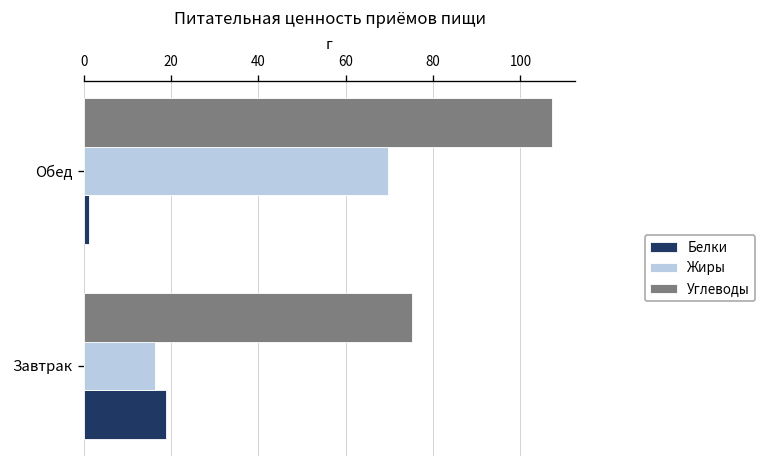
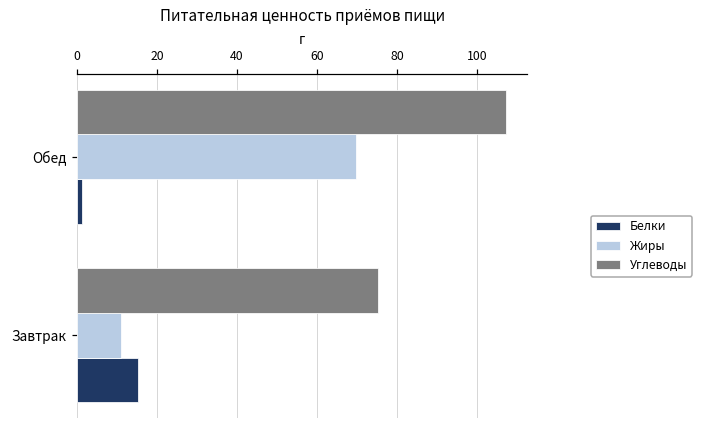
Жиры, Завтрак: 16 -> 11
Белки, Завтрак: 19 -> 15
